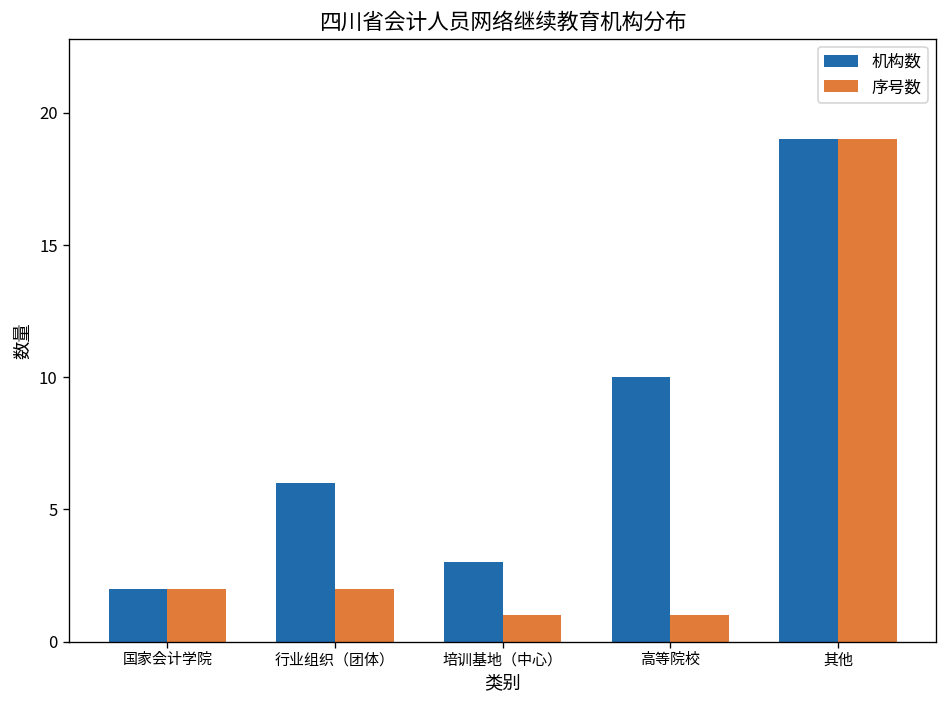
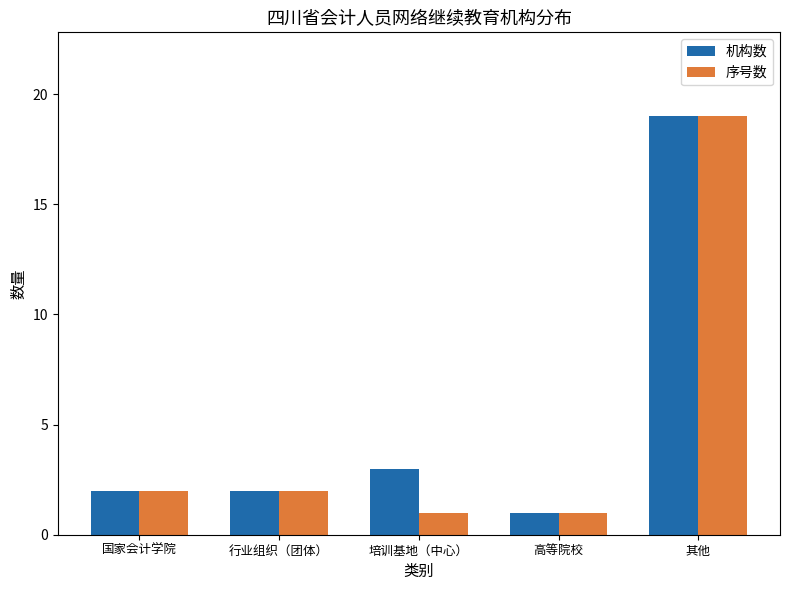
机构数, 行业组织（团体）: 6 -> 2
机构数, 高等院校: 10 -> 1
